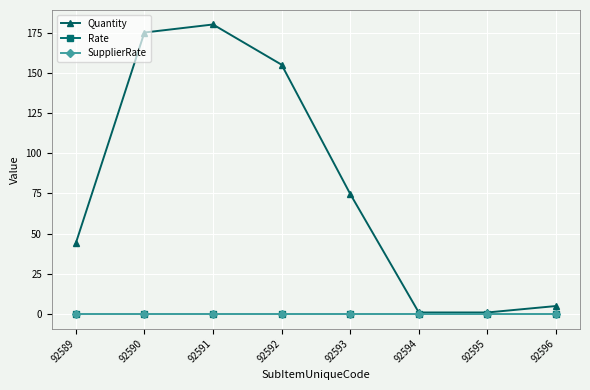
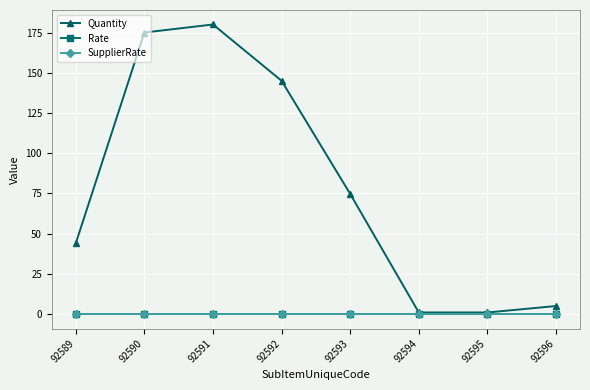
Quantity, 92592: 155 -> 145
